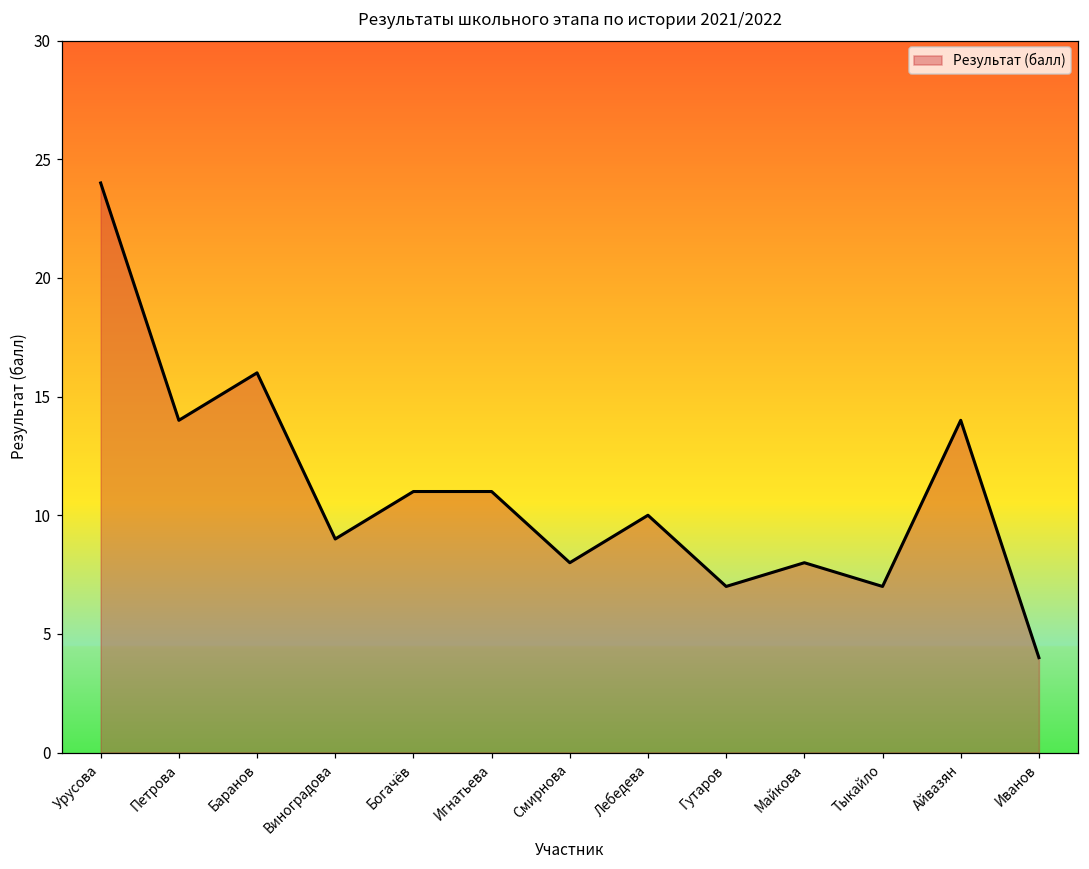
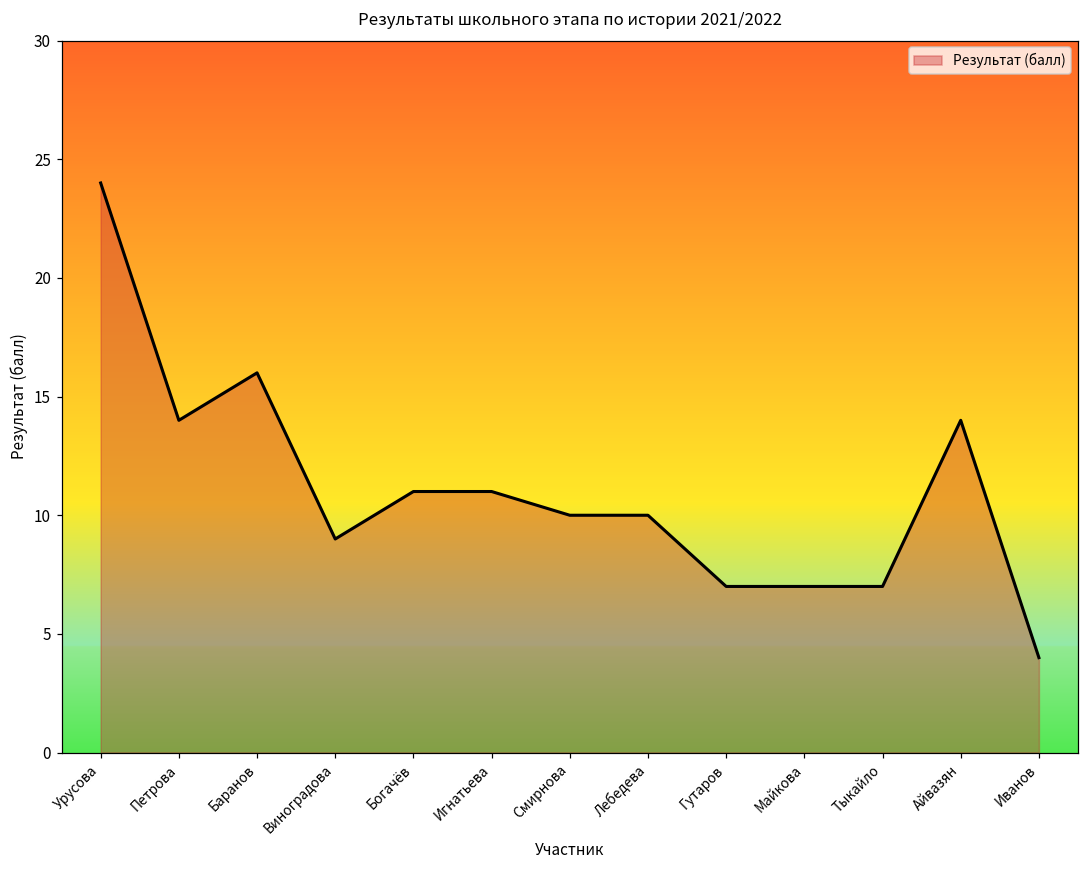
Смирнова: 8 -> 10
Майкова: 8 -> 7
